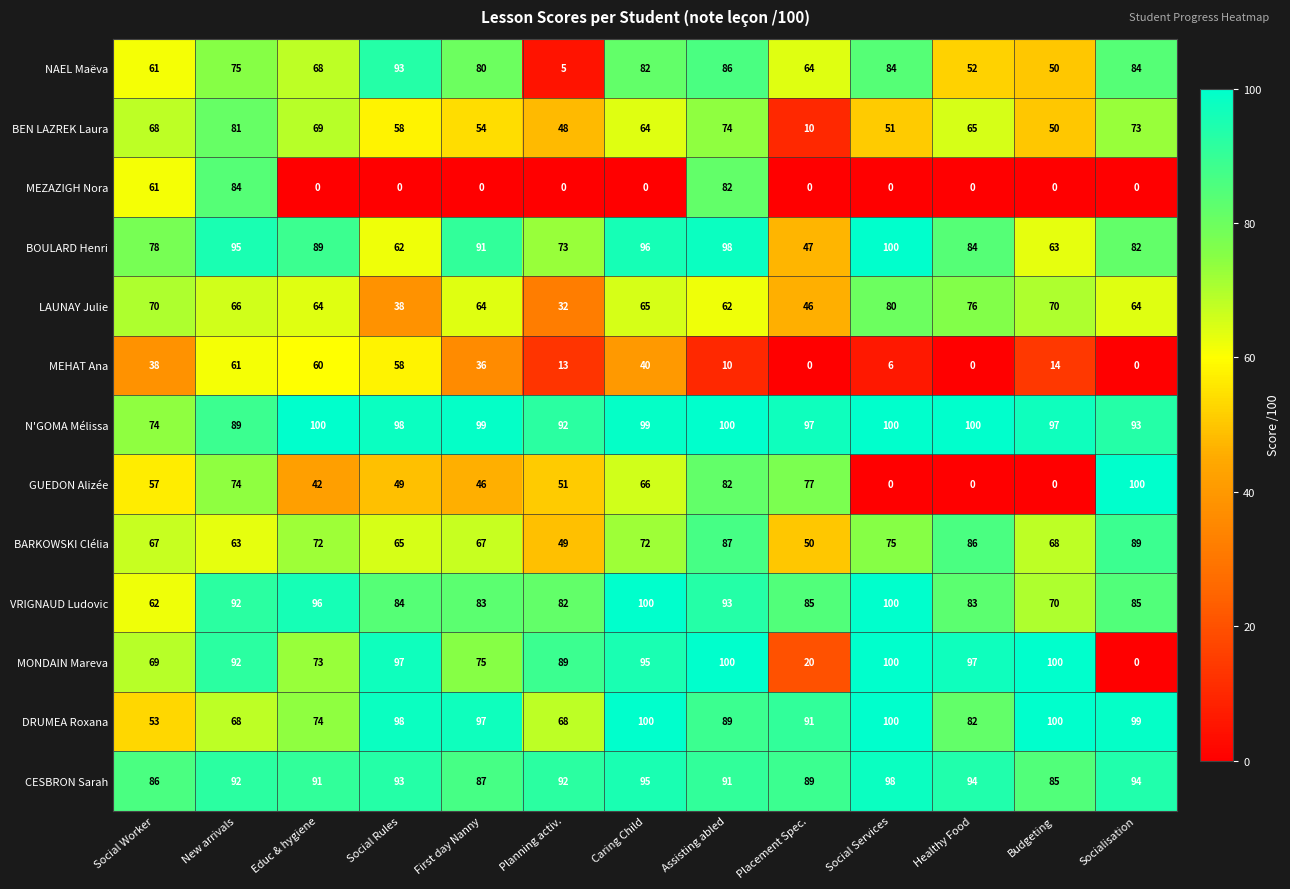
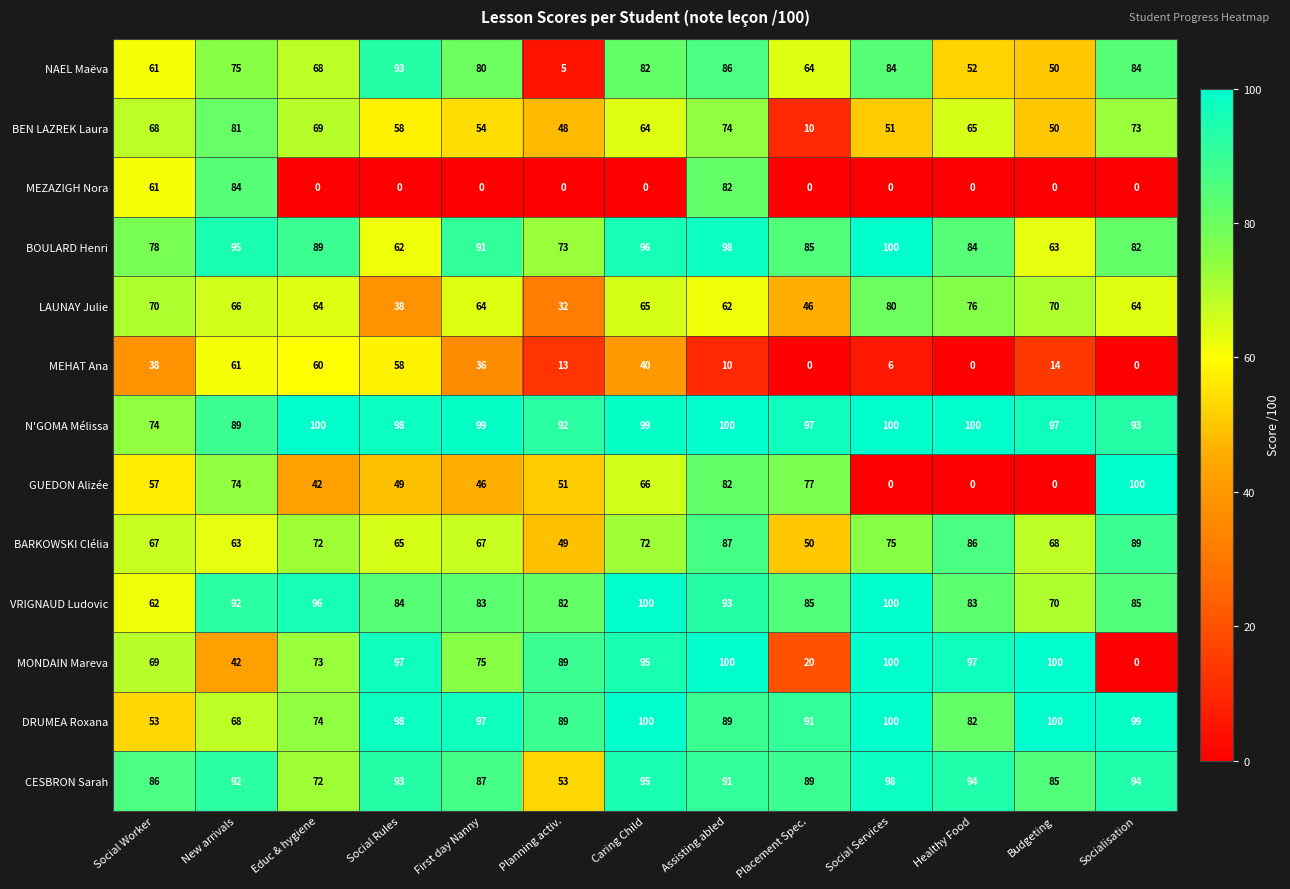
BOULARD Henri, Placement Spec.: 47 -> 85
MONDAIN Mareva, New arrivals: 92 -> 42
DRUMEA Roxana, Planning activ.: 68 -> 89
CESBRON Sarah, Educ & hygiene: 91 -> 72
CESBRON Sarah, Planning activ.: 92 -> 53
